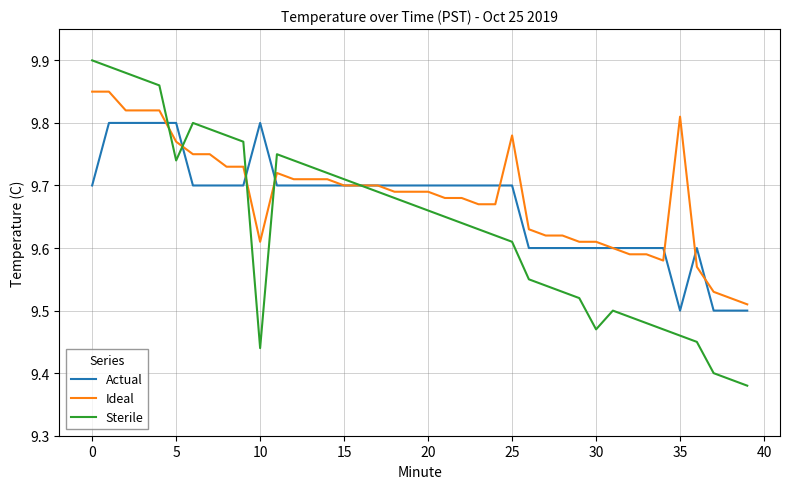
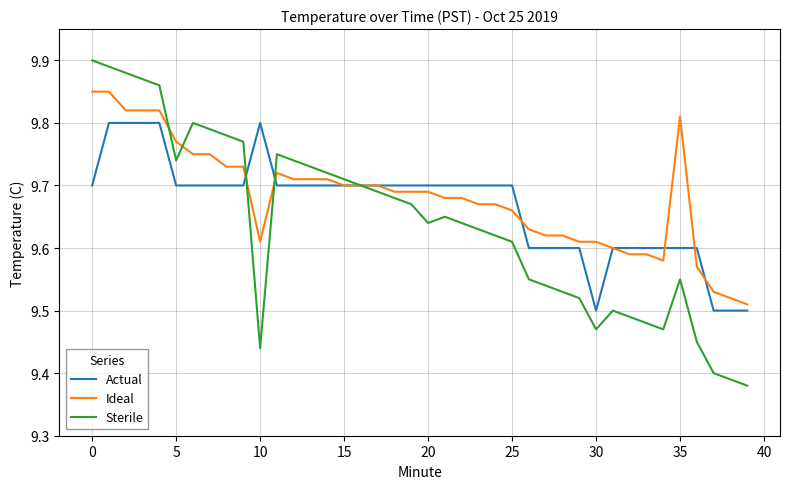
Actual, 5: 9.8 -> 9.7
Sterile, 20: 9.66 -> 9.64
Ideal, 25: 9.78 -> 9.66
Actual, 30: 9.6 -> 9.5
Actual, 35: 9.5 -> 9.6
Sterile, 35: 9.46 -> 9.55
